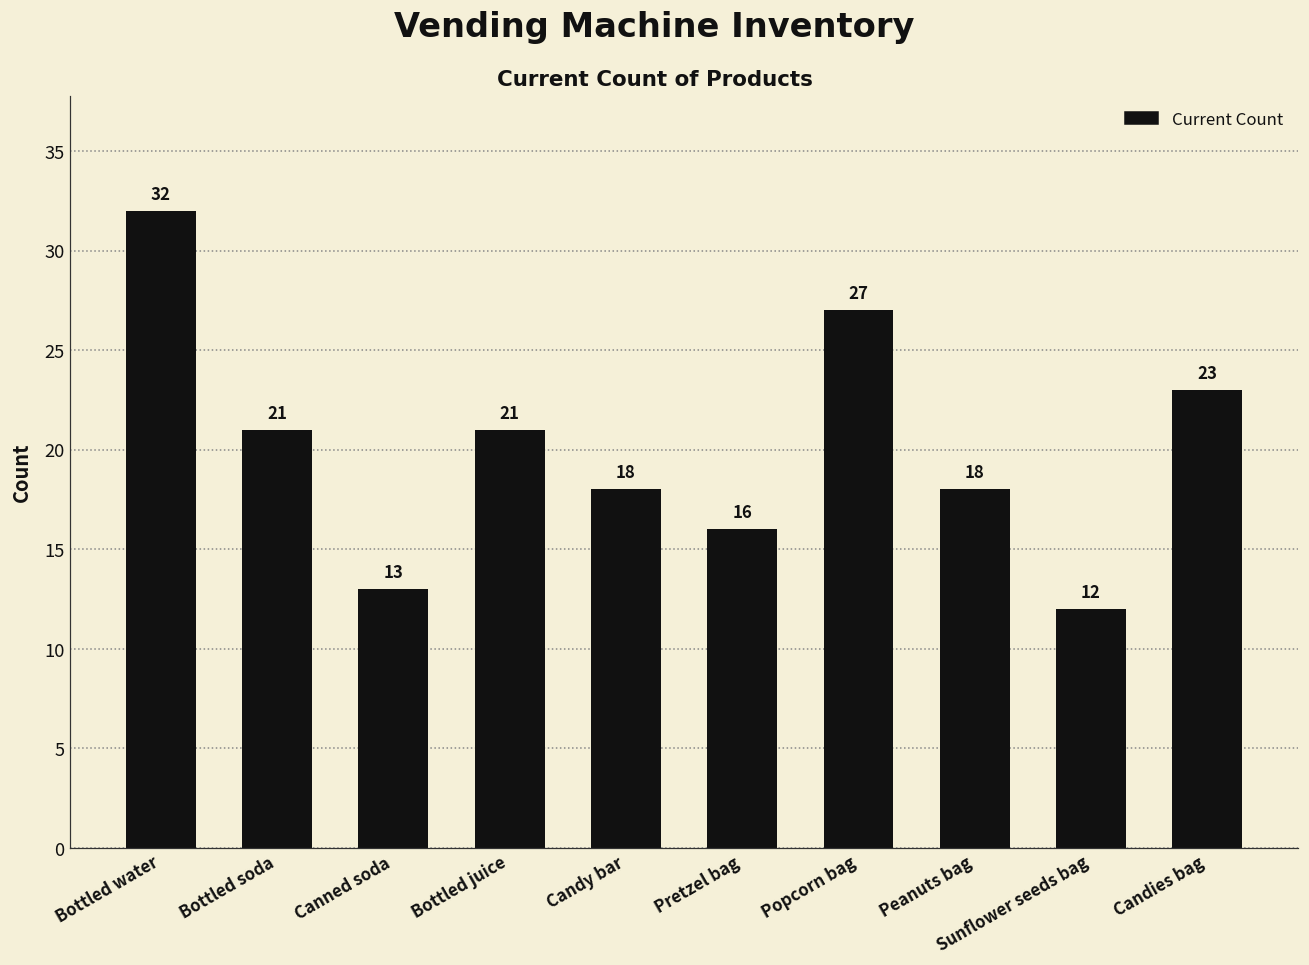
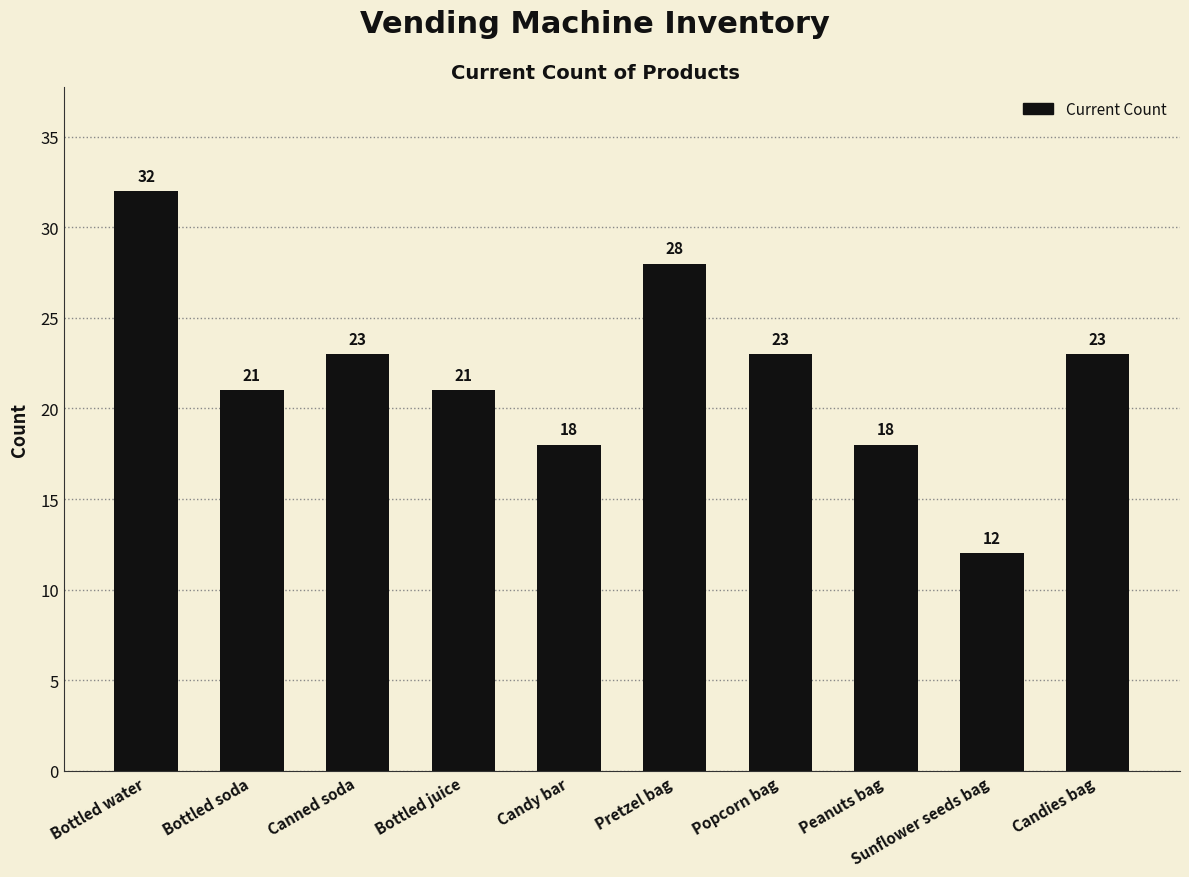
Canned soda: 13 -> 23
Pretzel bag: 16 -> 28
Popcorn bag: 27 -> 23
